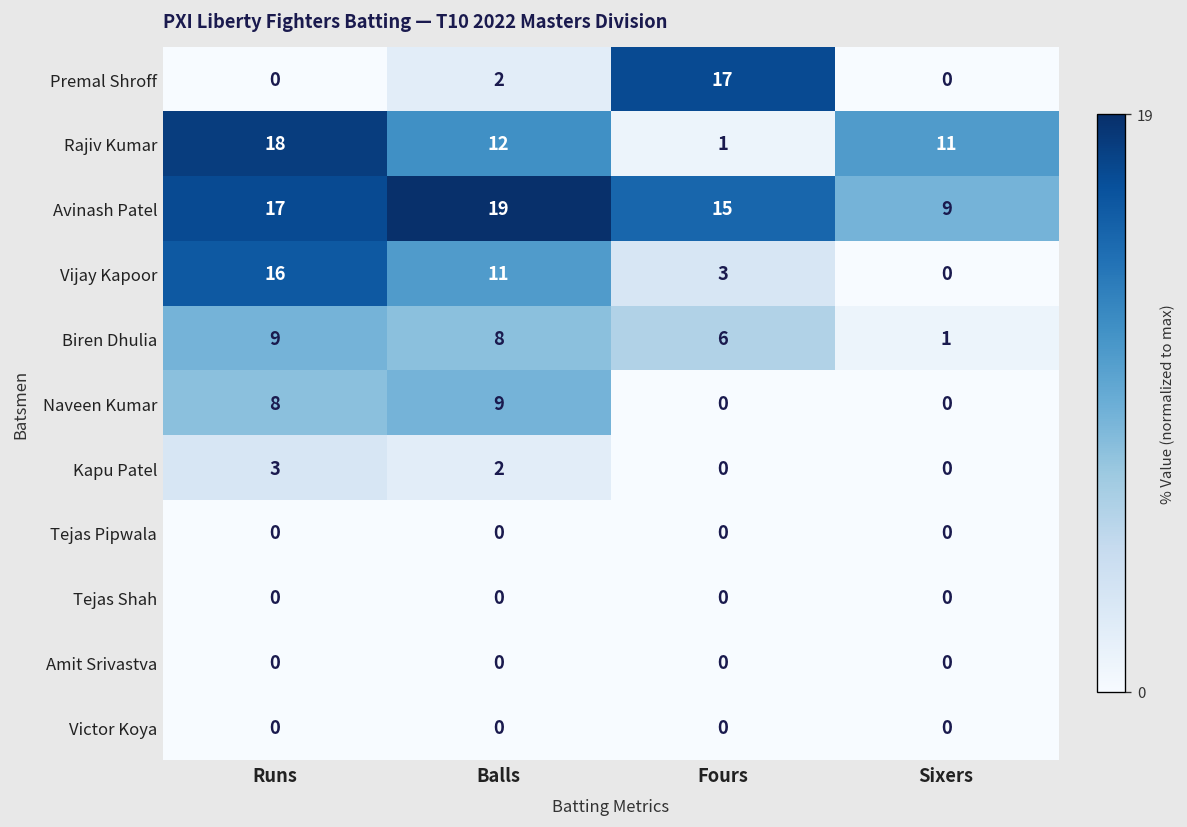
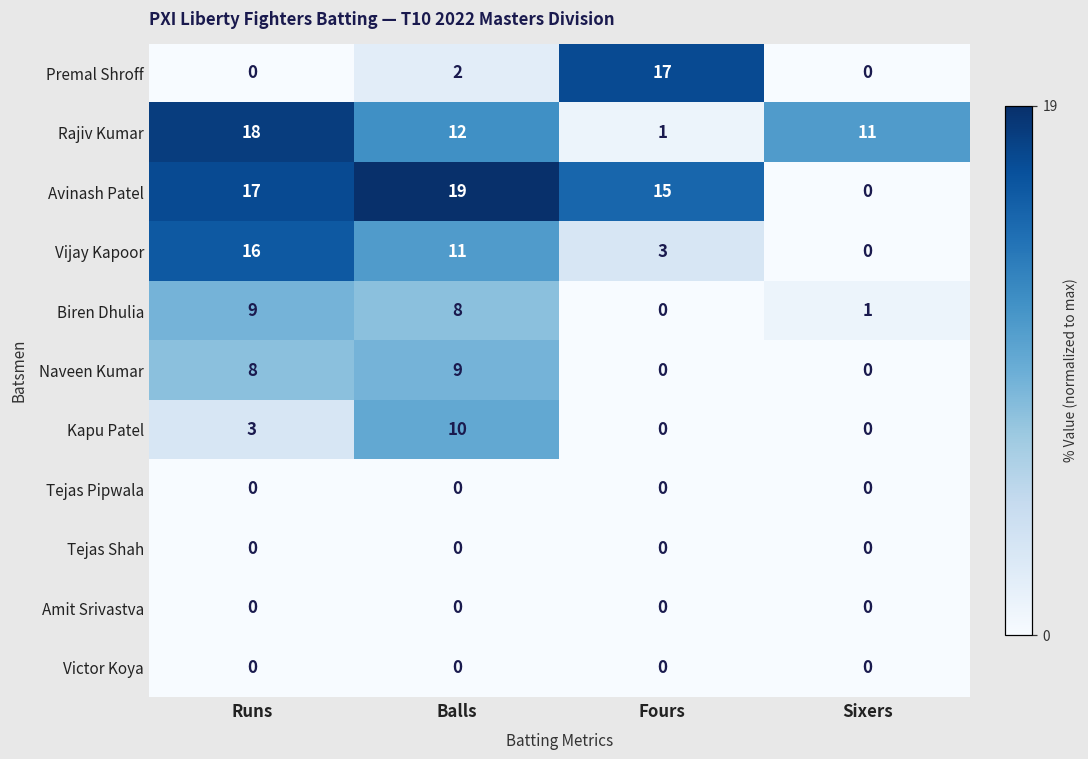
Avinash Patel, Sixers: 9 -> 0
Biren Dhulia, Fours: 6 -> 0
Kapu Patel, Balls: 2 -> 10
